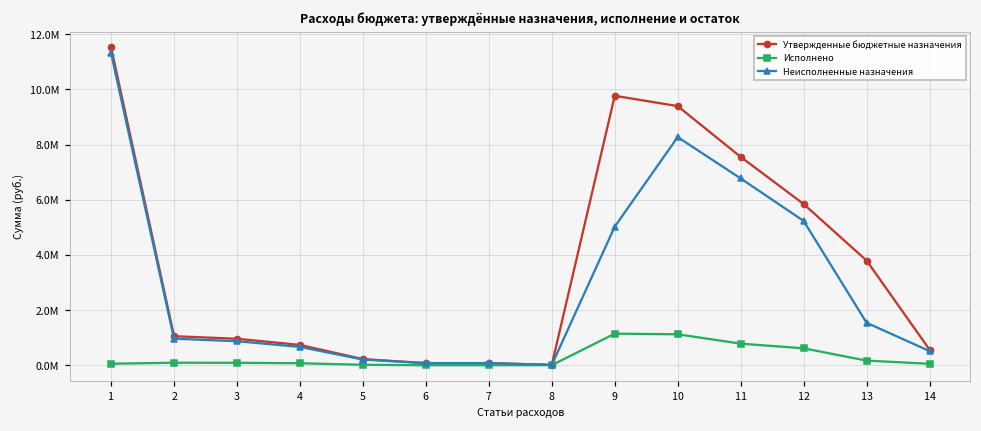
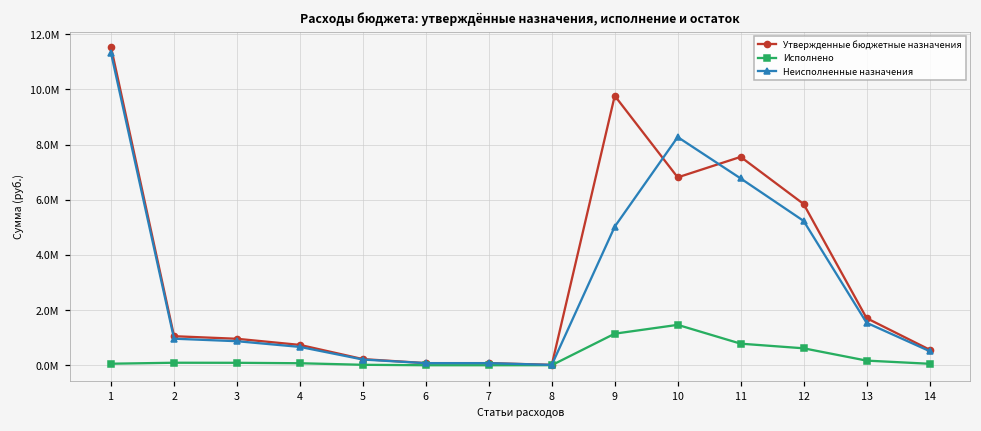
Утвержденные бюджетные назначения, 10: 9400000 -> 6800000
Исполнено, 10: 1100000 -> 1500000
Утвержденные бюджетные назначения, 13: 3800000 -> 1700000
